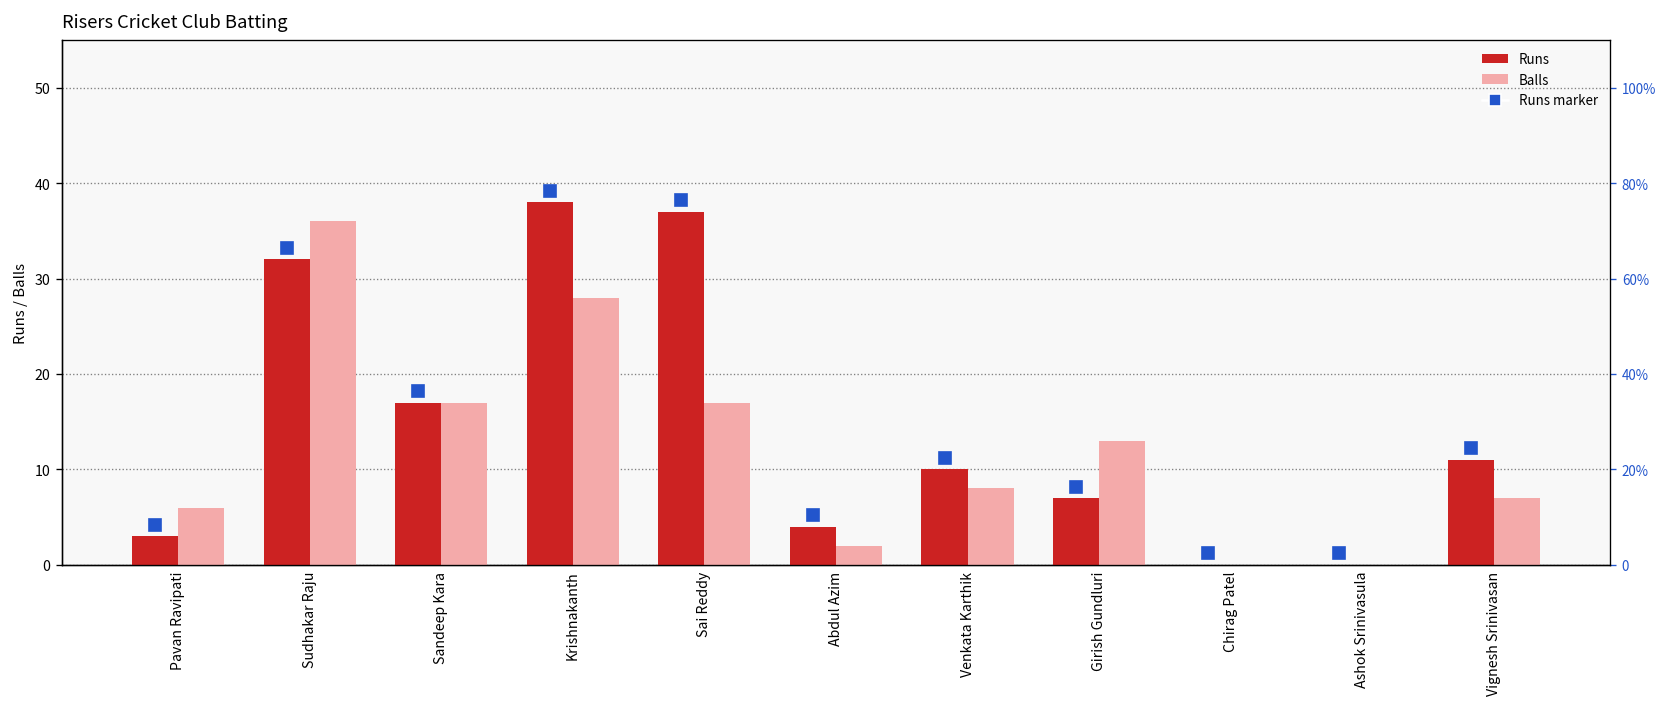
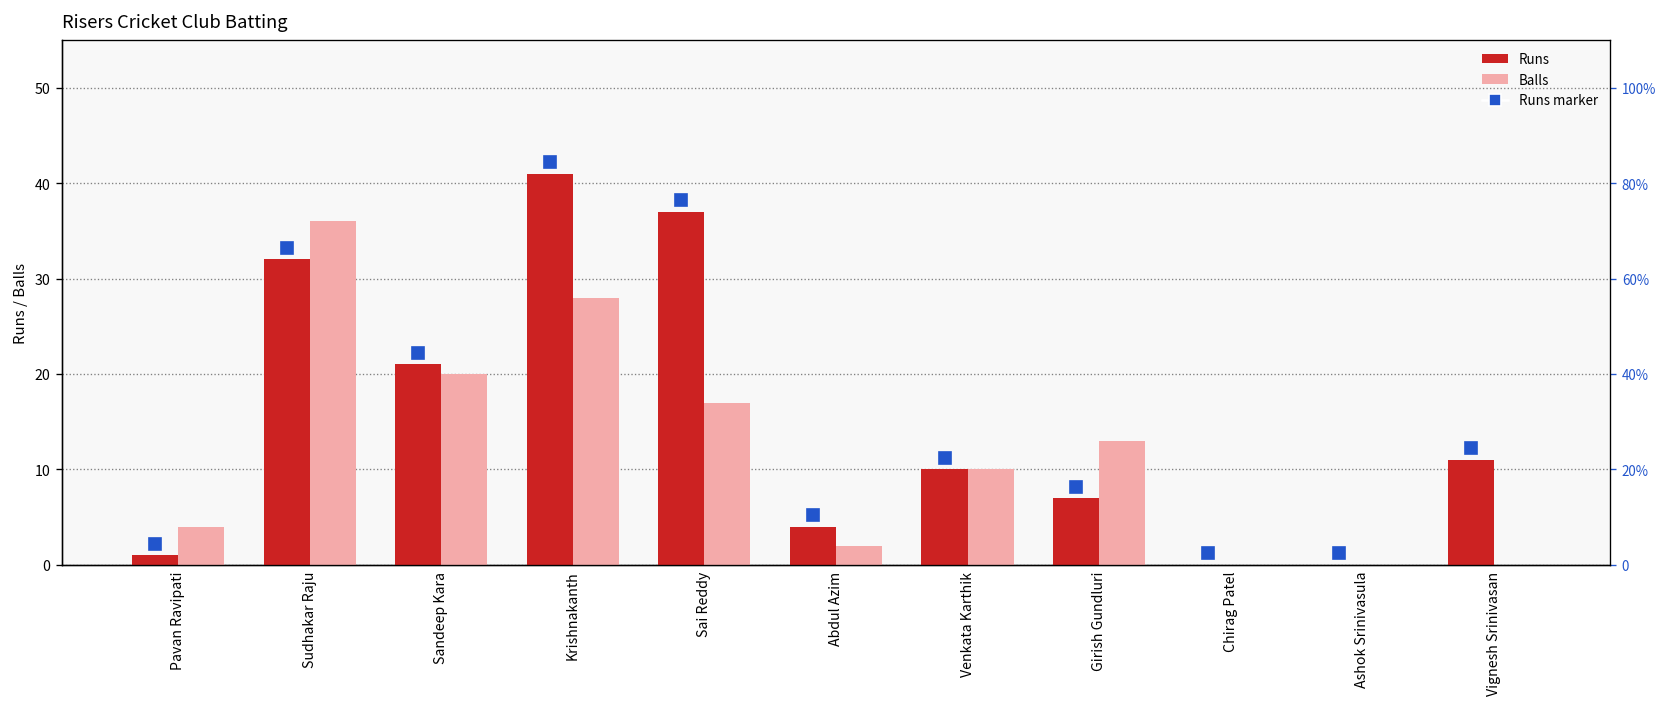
Runs, Pavan Ravipati: 3 -> 1
Balls, Pavan Ravipati: 6 -> 4
Runs, Sandeep Kara: 17 -> 21
Balls, Sandeep Kara: 17 -> 20
Runs, Krishnakanth: 38 -> 41
Balls, Venkata Karthik: 8 -> 10
Balls, Vignesh Srinivasan: 7 -> 0
